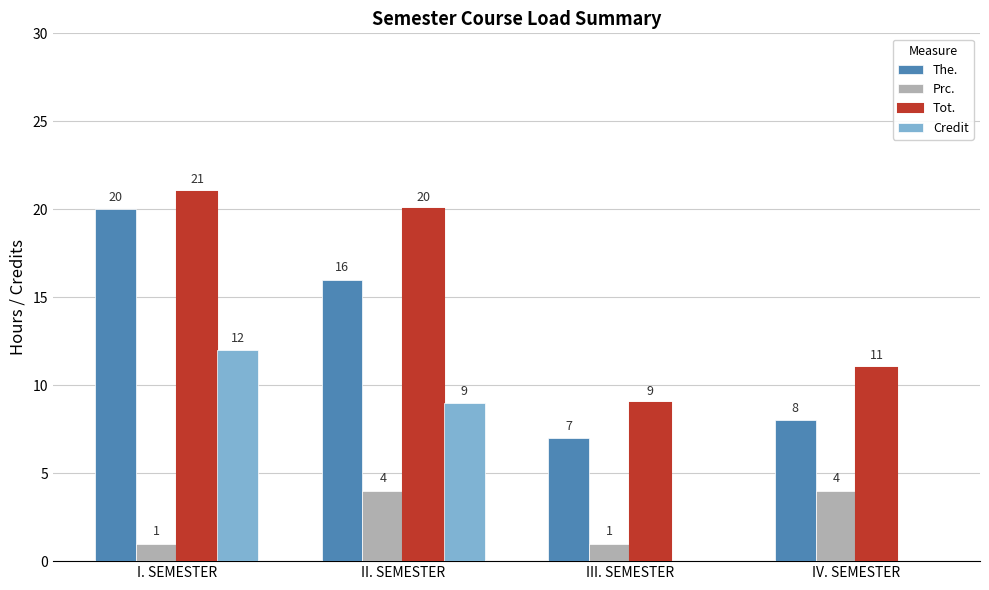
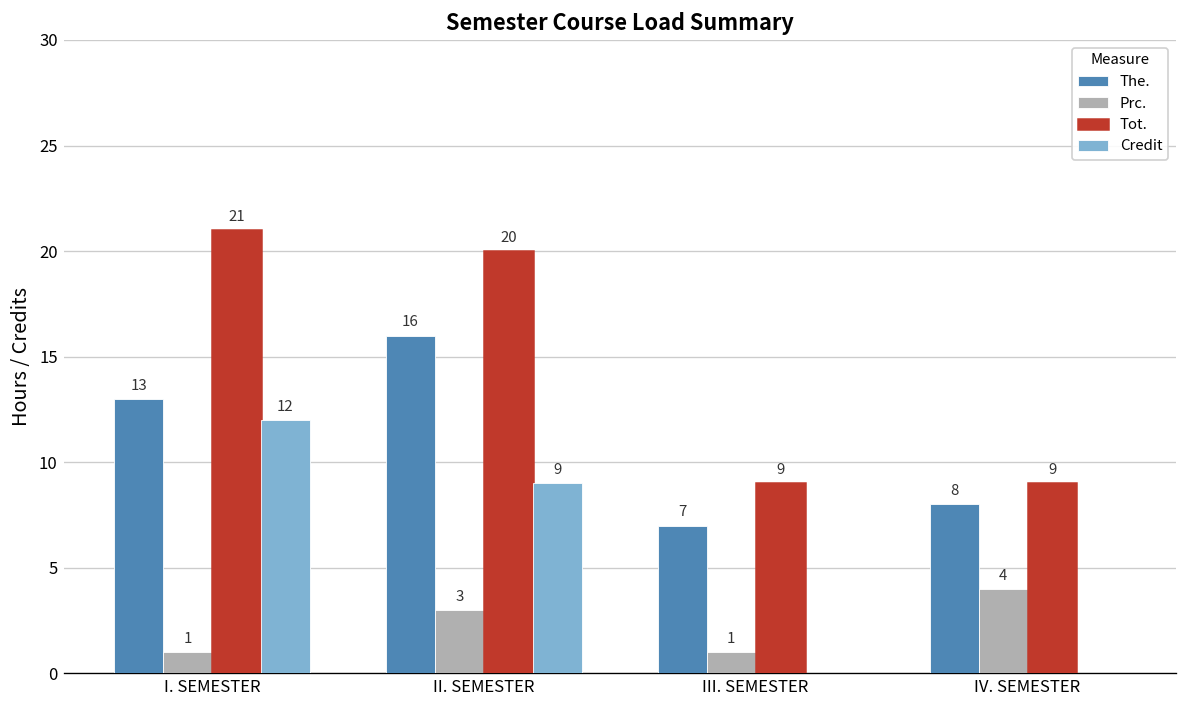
The., I. SEMESTER: 20 -> 13
Prc., II. SEMESTER: 4 -> 3
Tot., IV. SEMESTER: 11 -> 9
